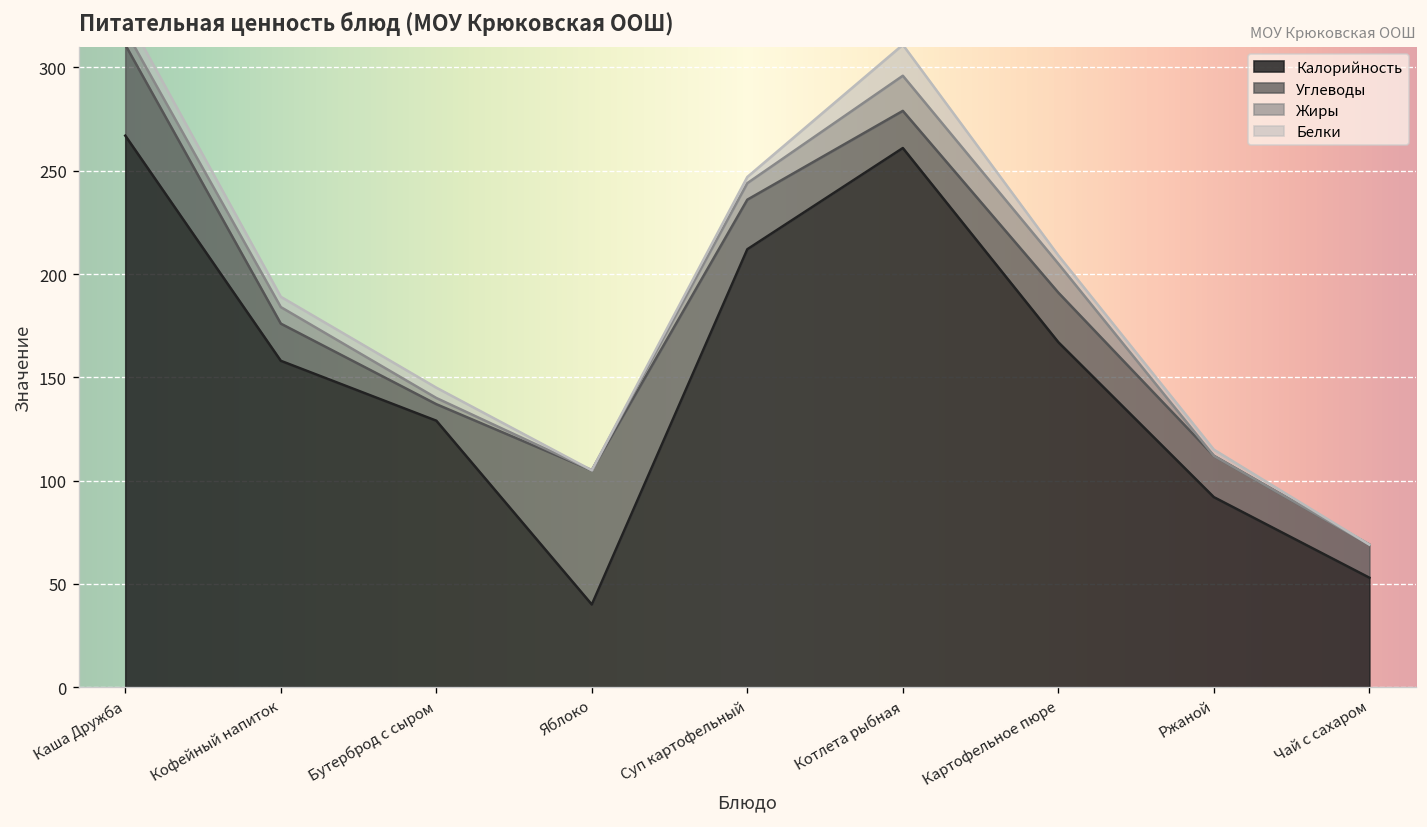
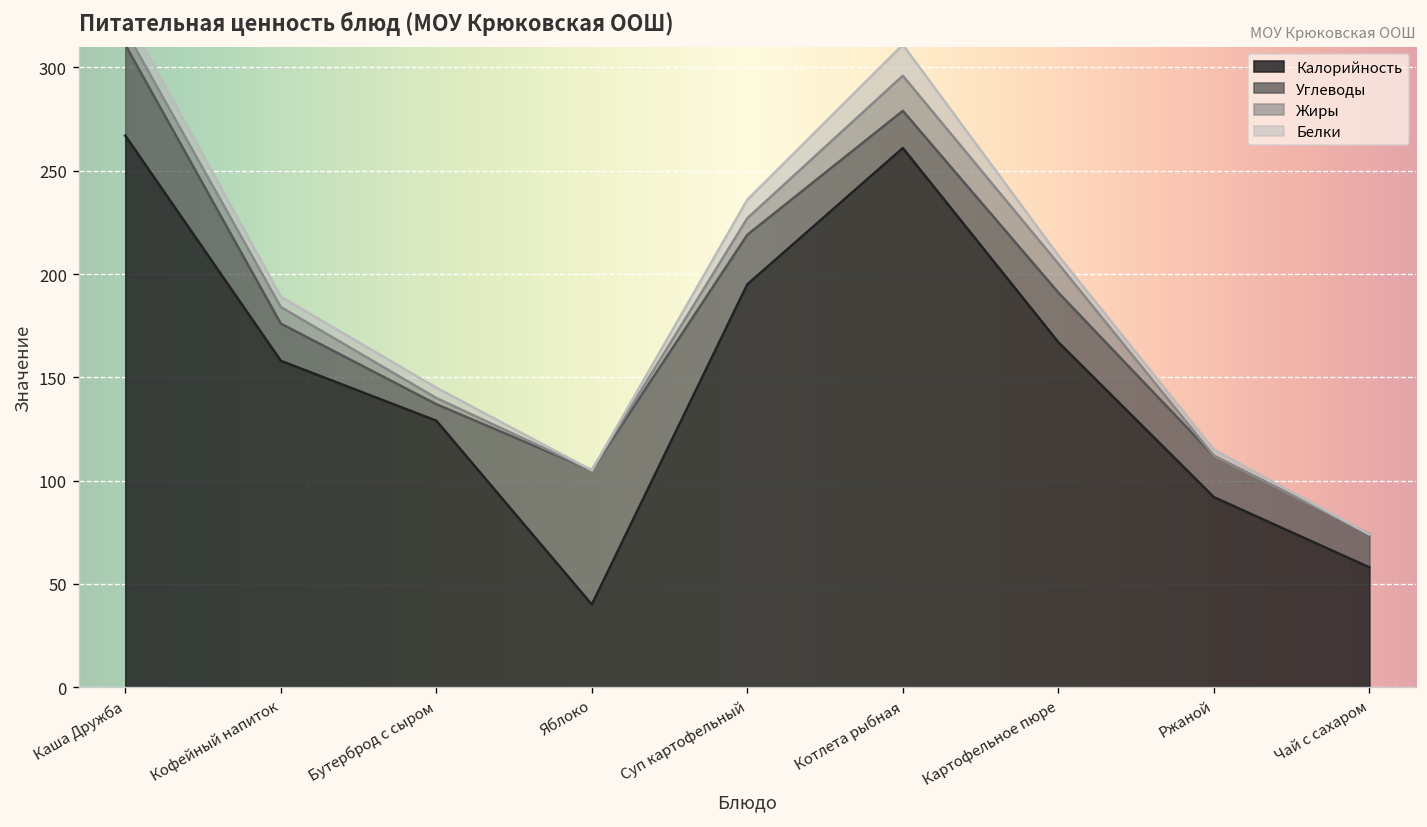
Калорийность, Суп картофельный: 212 -> 195
Белки, Суп картофельный: 3 -> 9
Калорийность, Чай с сахаром: 53 -> 58
